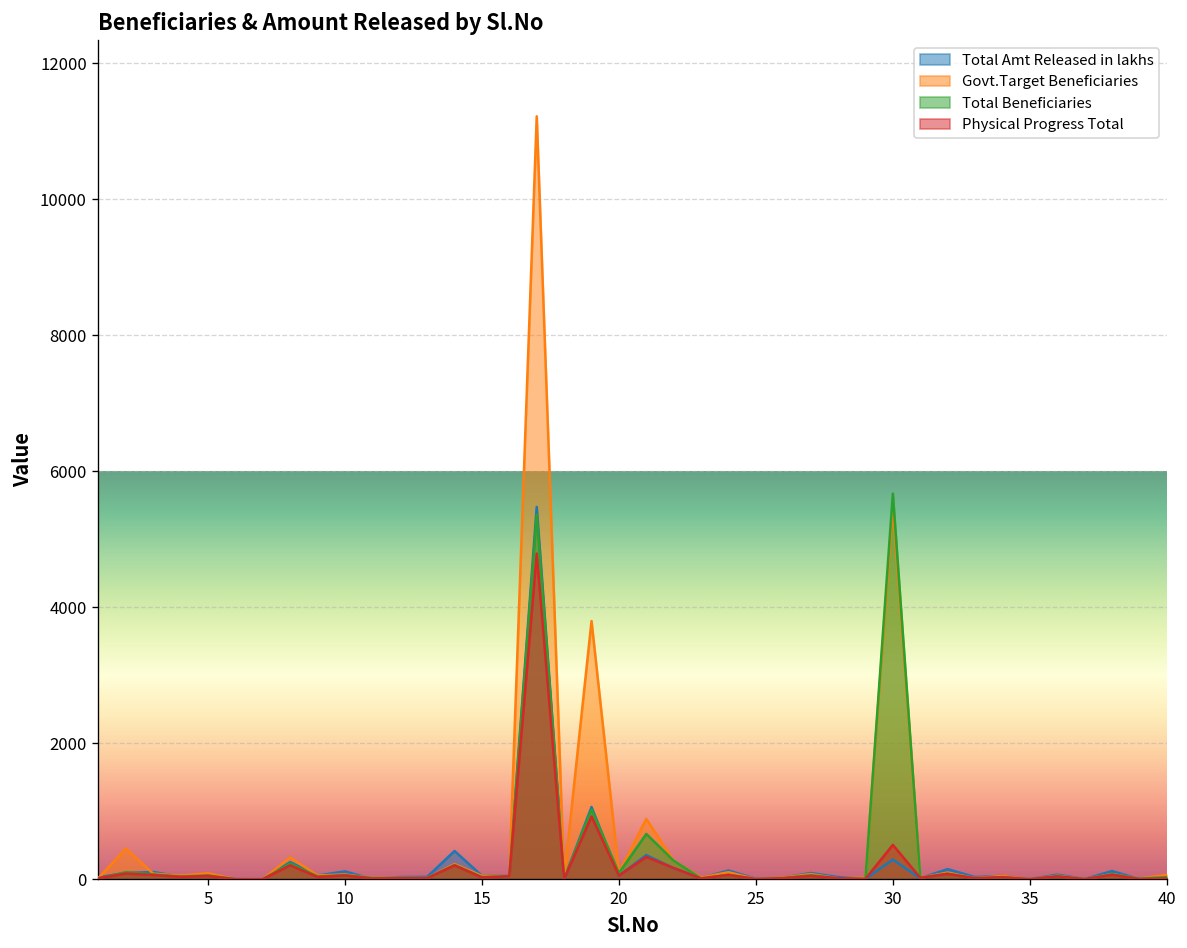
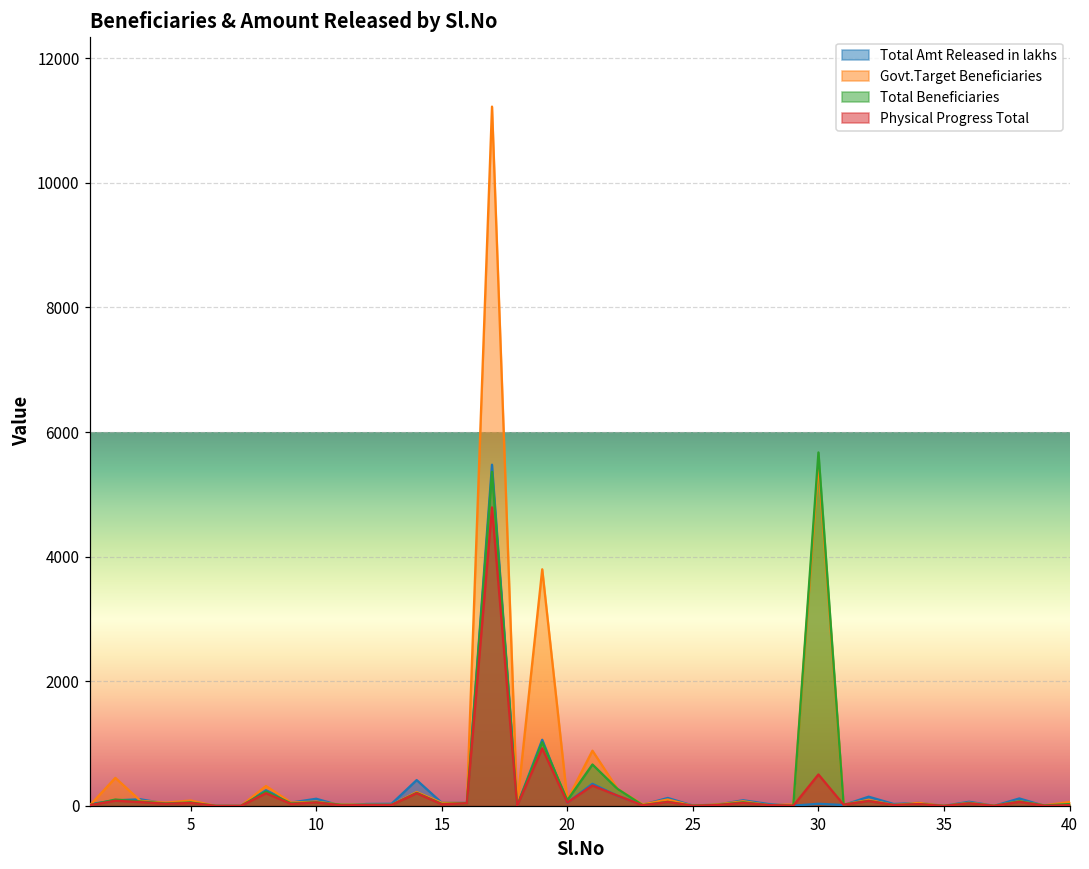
Total Amt Released in lakhs, 30: 300 -> 0
